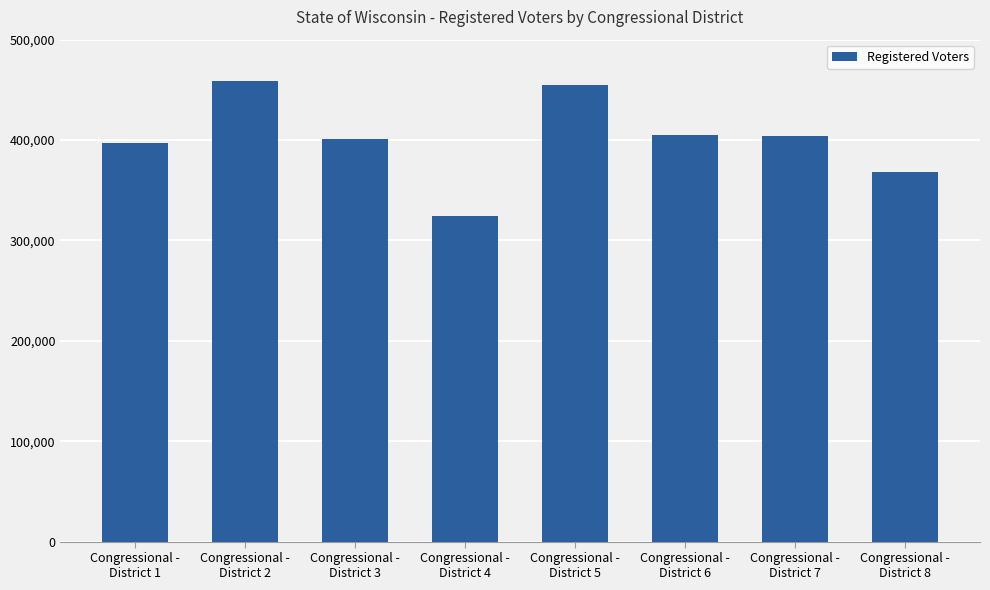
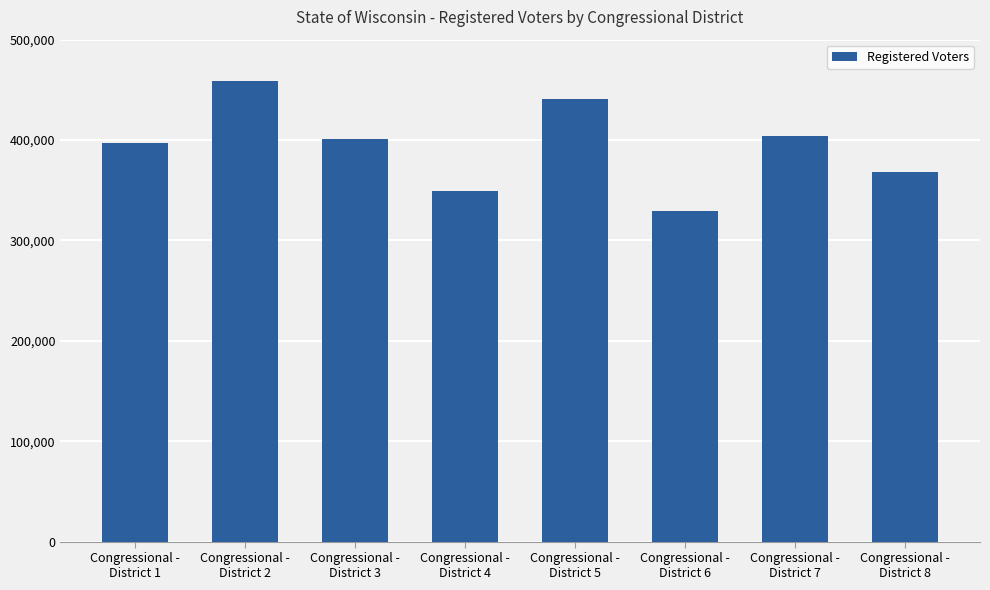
Congressional - District 4: 325,000 -> 349,000
Congressional - District 5: 454,000 -> 441,000
Congressional - District 6: 405,000 -> 330,000
